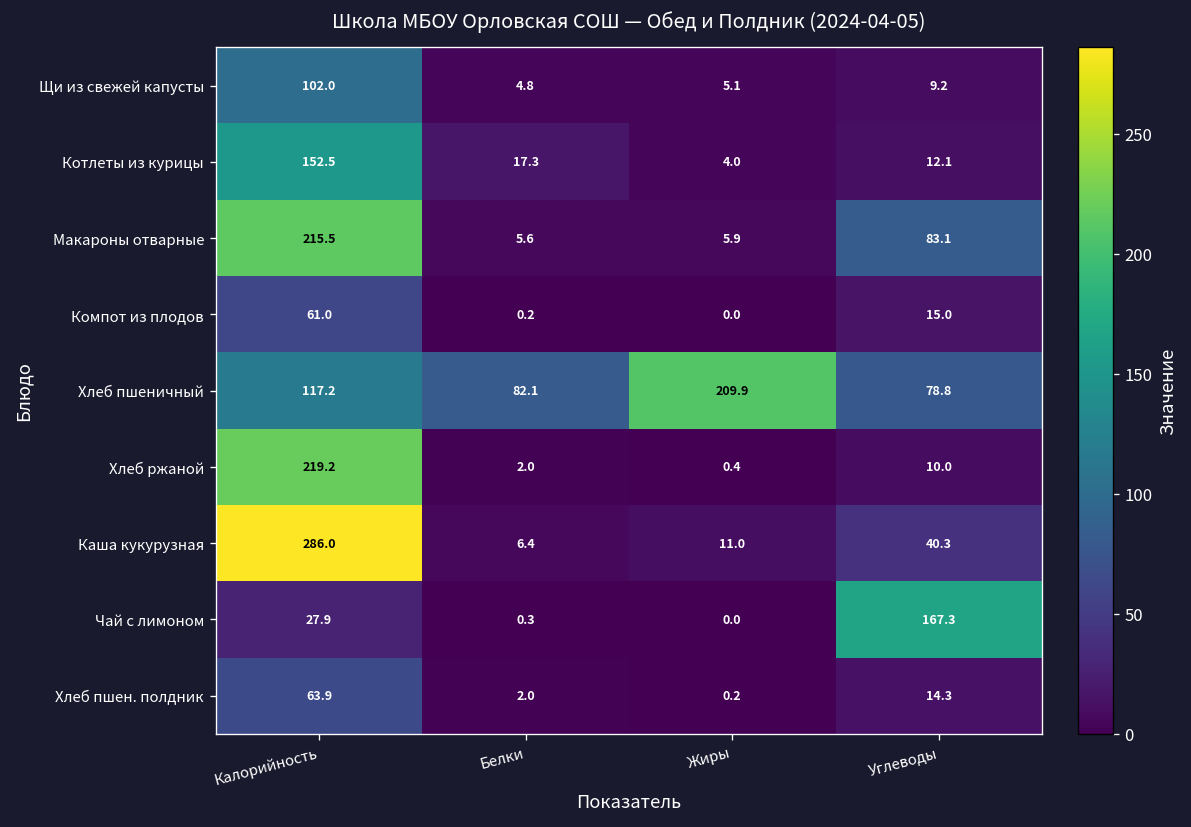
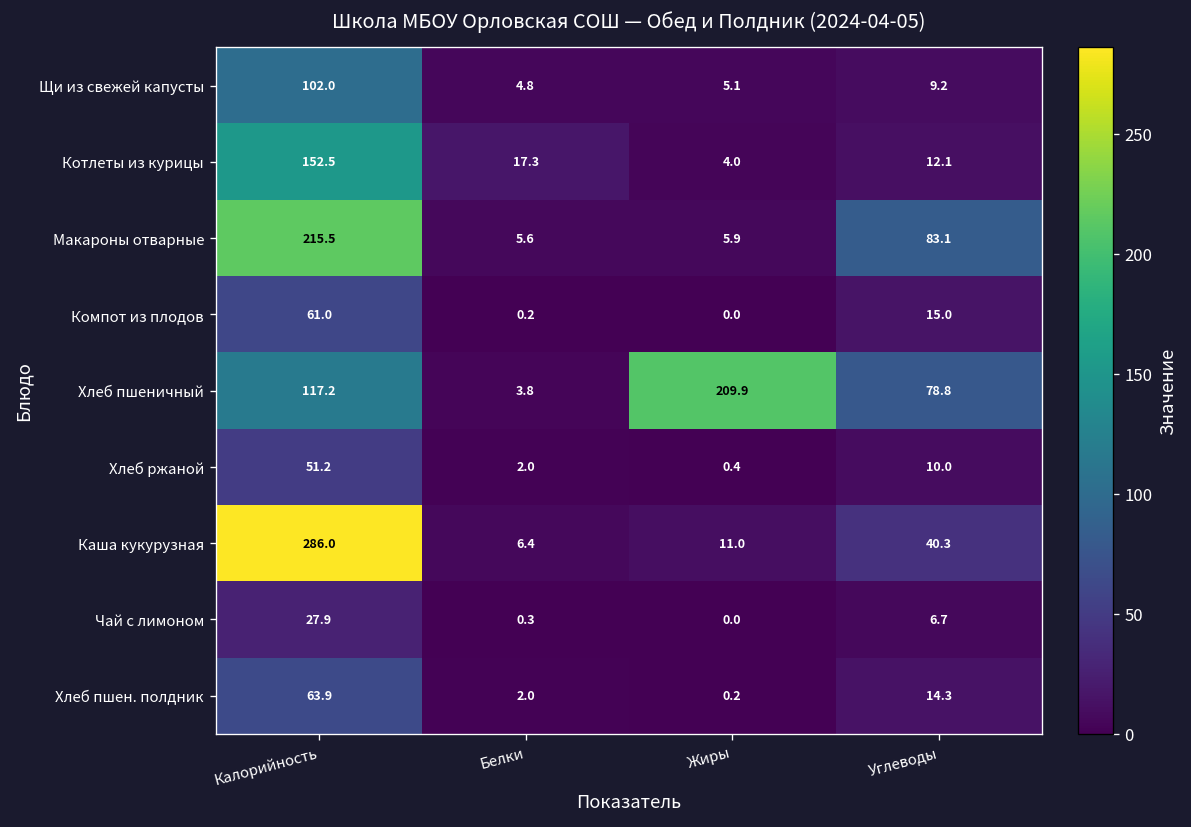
Хлеб пшеничный, Белки: 82.1 -> 3.8
Хлеб ржаной, Калорийность: 219.2 -> 51.2
Чай с лимоном, Углеводы: 167.3 -> 6.7
